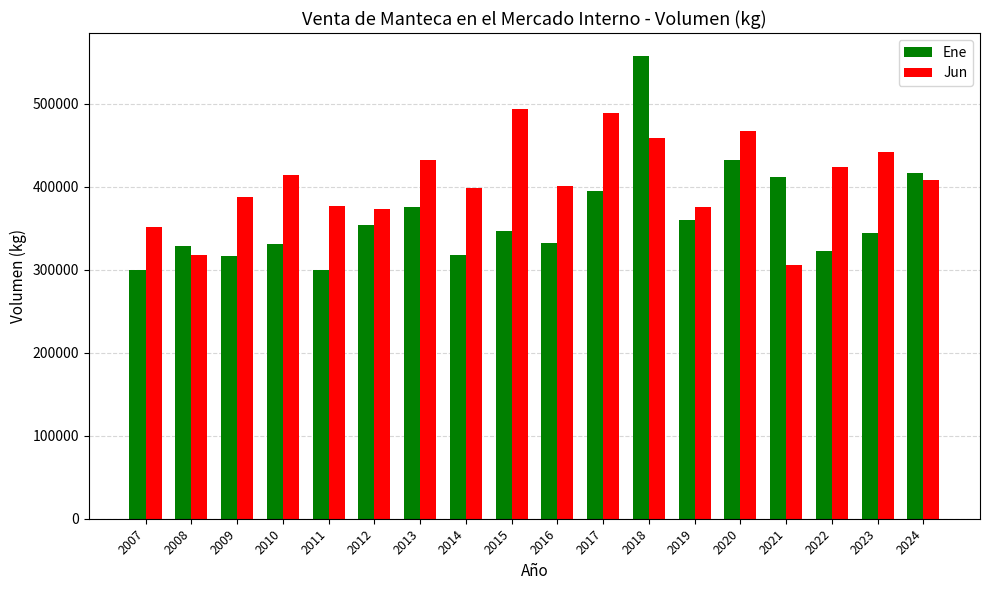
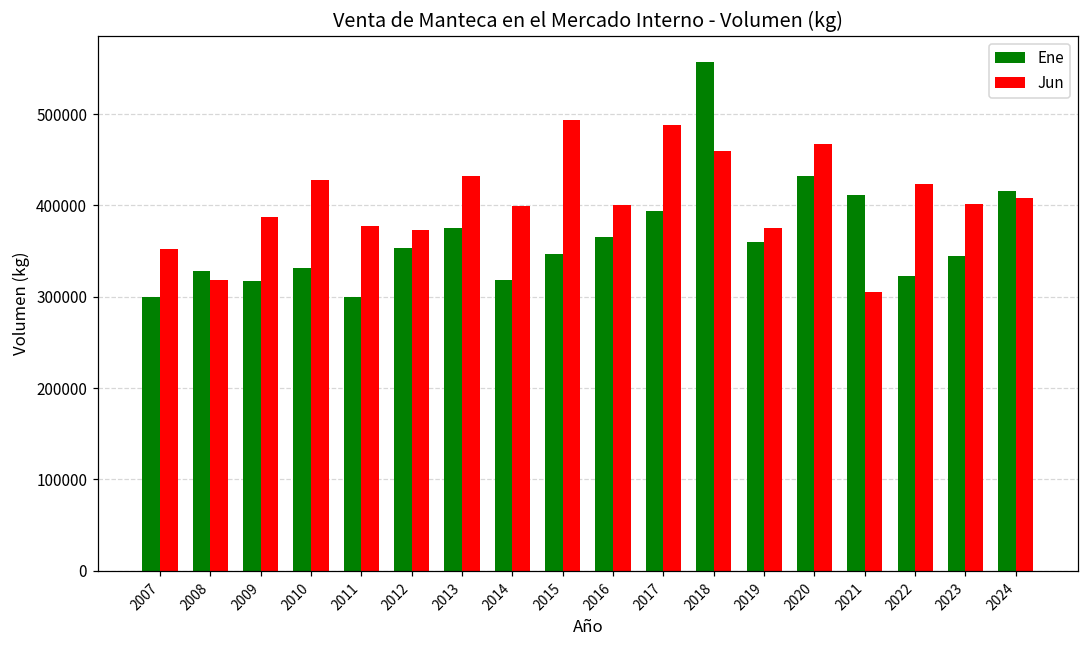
Jun, 2010: 410000 -> 430000
Ene, 2016: 330000 -> 370000
Jun, 2023: 440000 -> 400000
